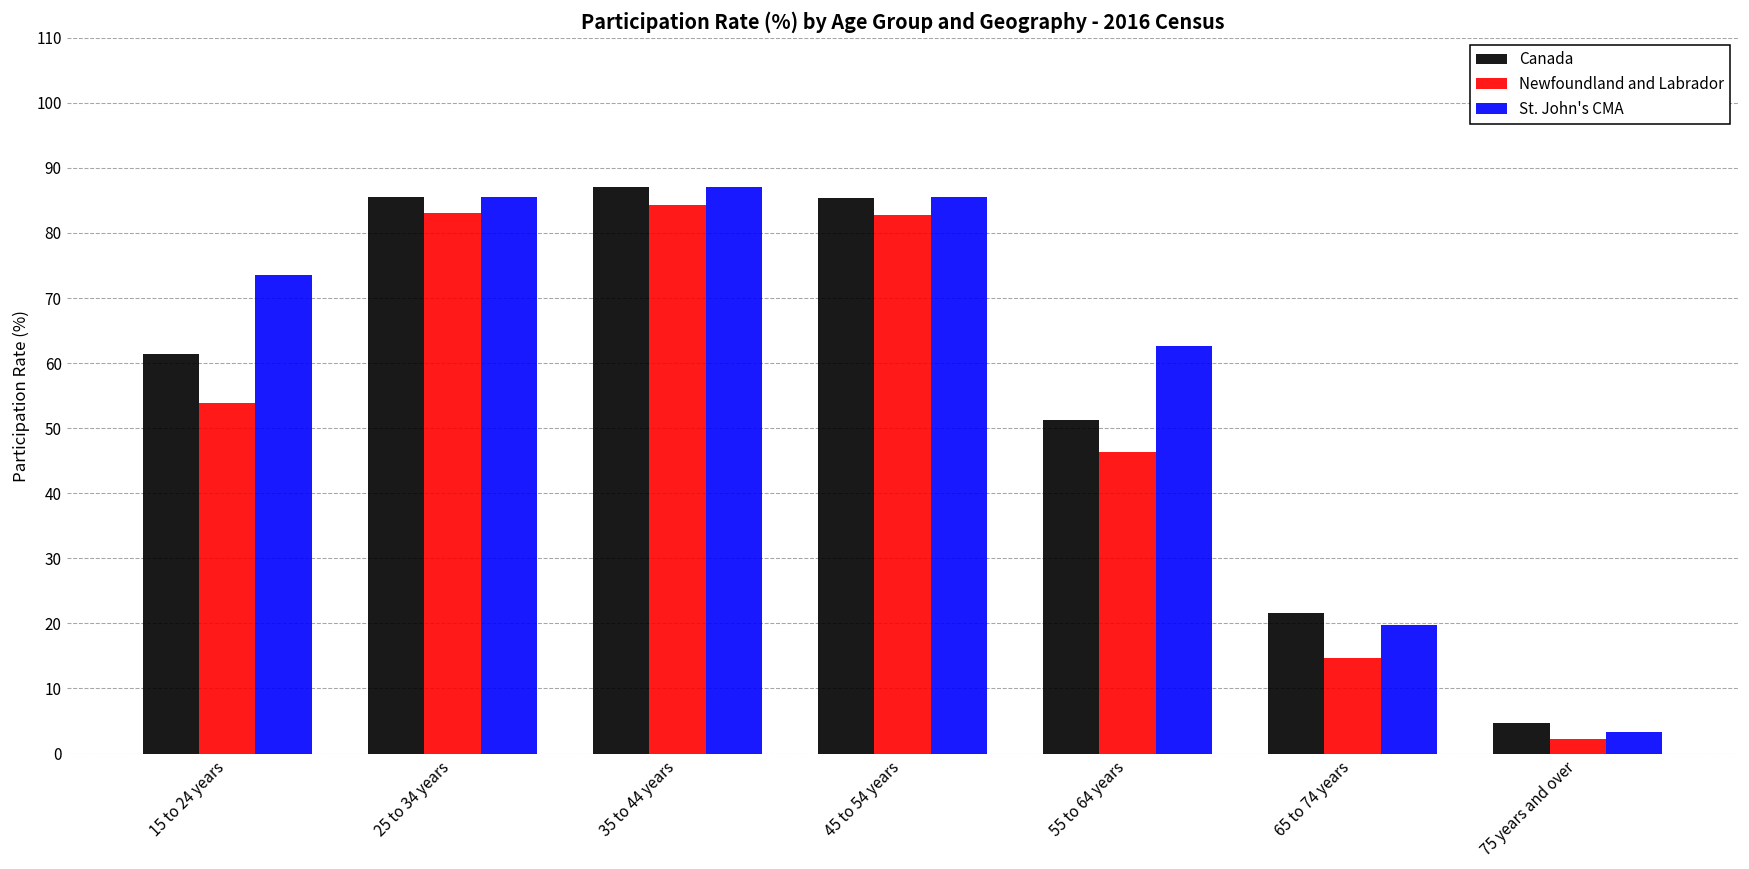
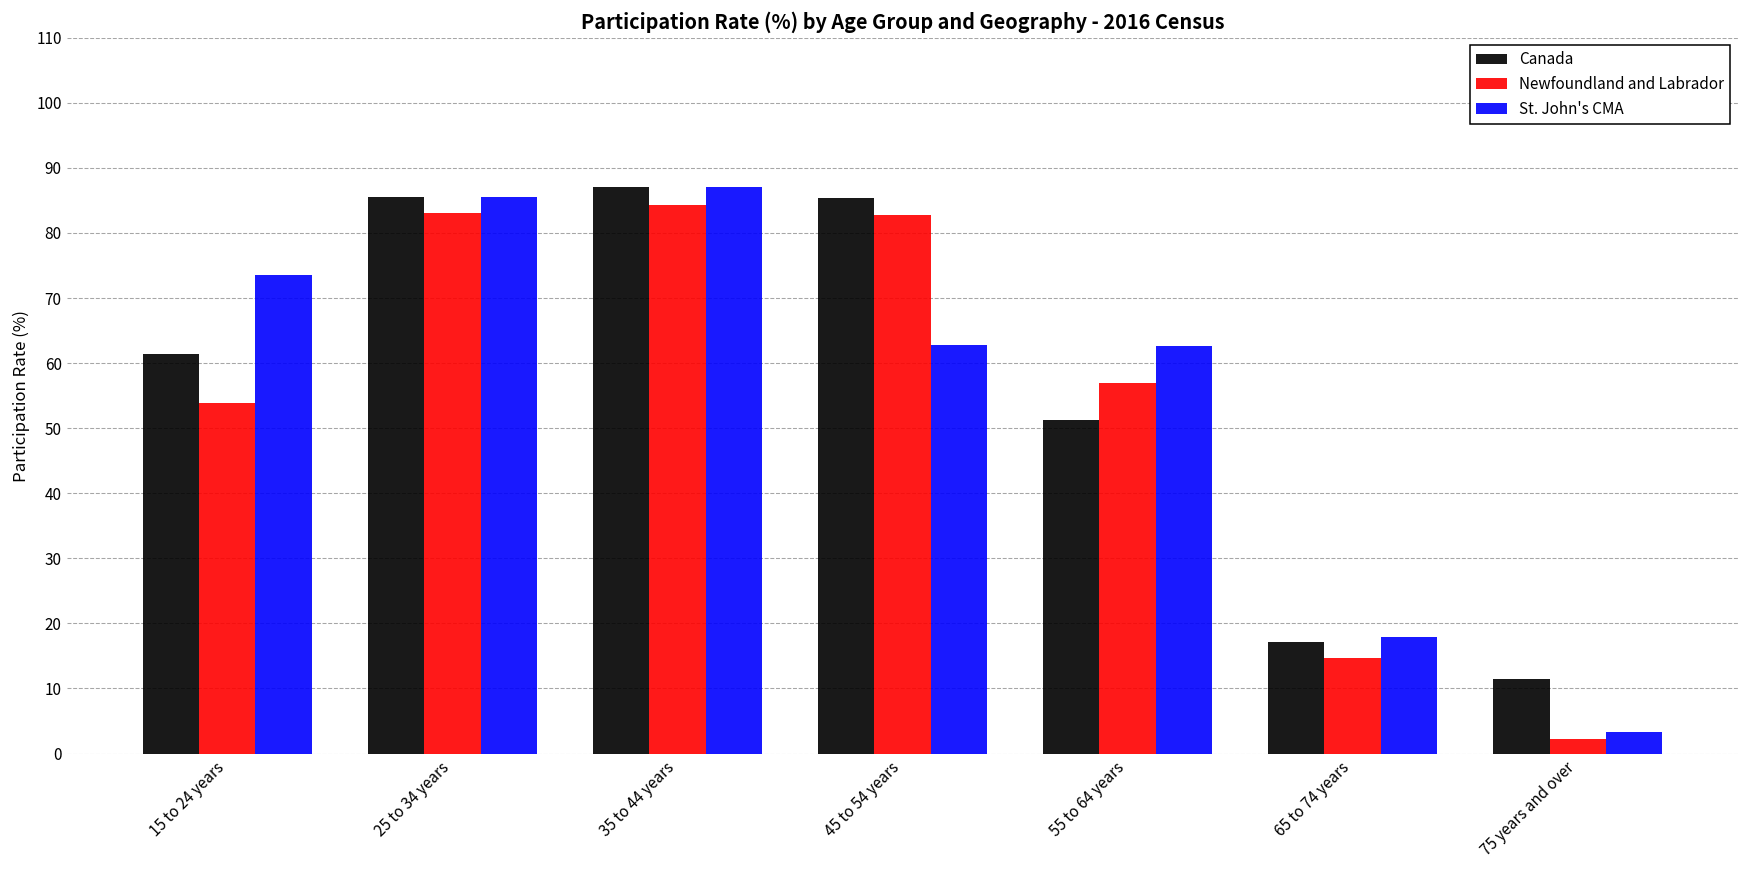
St. John's CMA, 45 to 54 years: 86 -> 63
Newfoundland and Labrador, 55 to 64 years: 46 -> 57
Canada, 65 to 74 years: 22 -> 17
St. John's CMA, 65 to 74 years: 20 -> 18
Canada, 75 years and over: 5 -> 11
